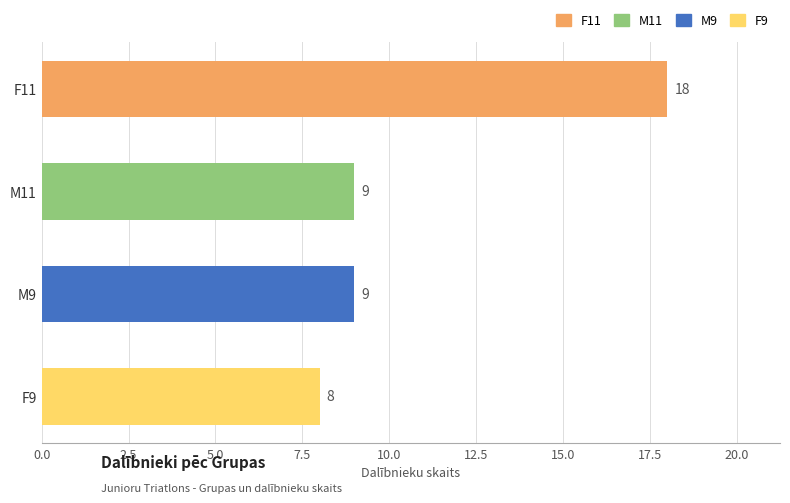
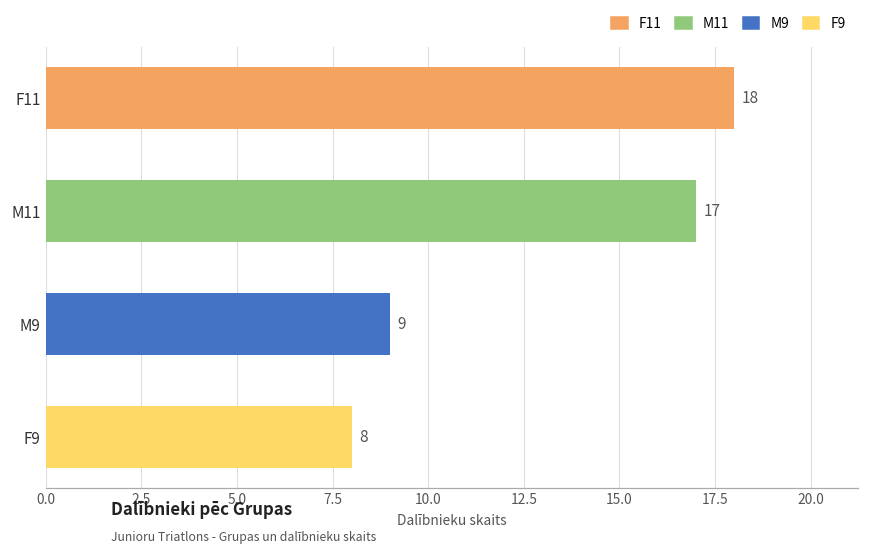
M11: 9 -> 17
